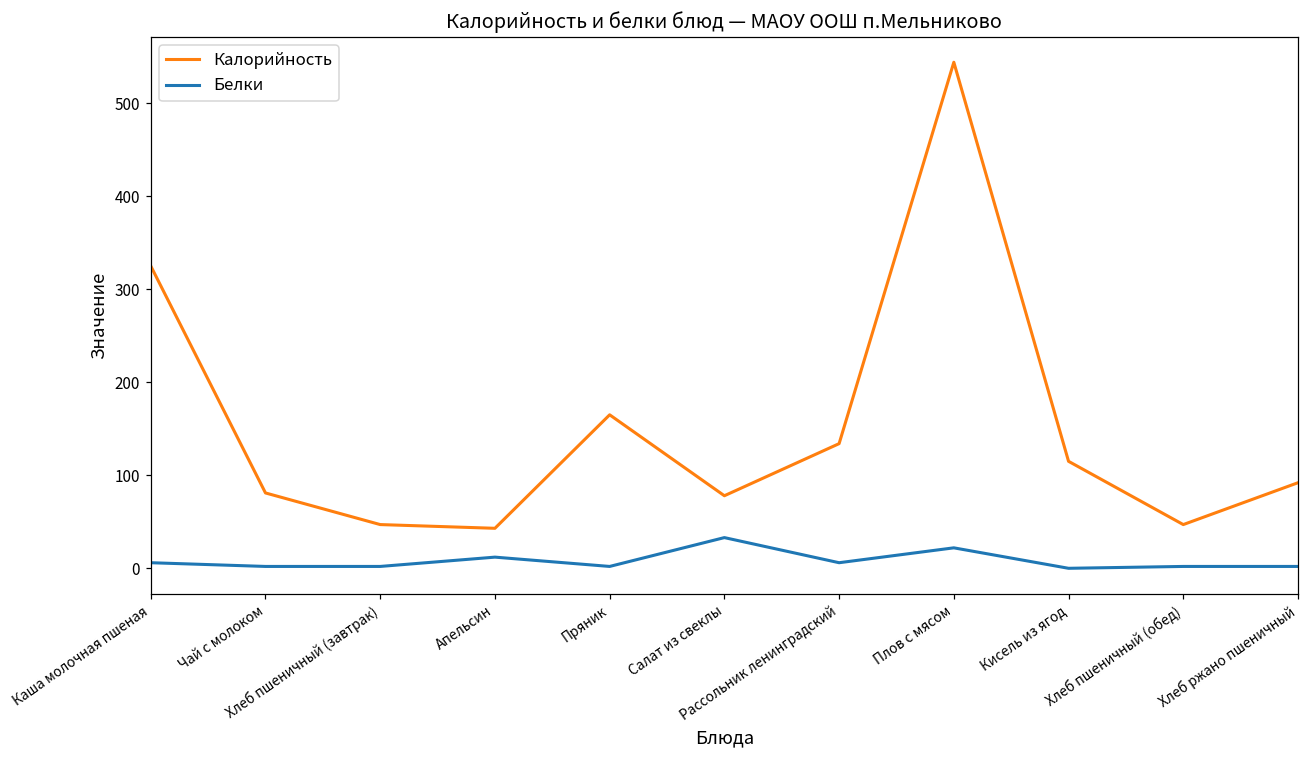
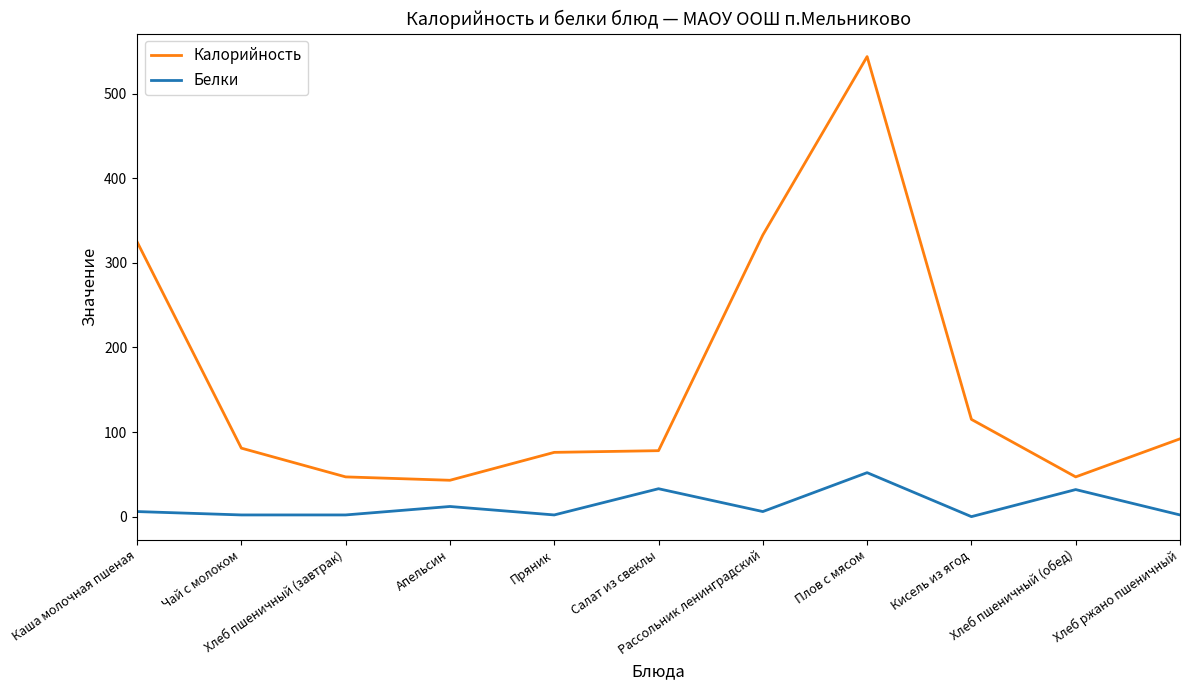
Калорийность, Пряник: 170 -> 80
Калорийность, Рассольник ленинградский: 130 -> 330
Белки, Плов с мясом: 20 -> 50
Белки, Хлеб пшеничный (обед): 0 -> 30
